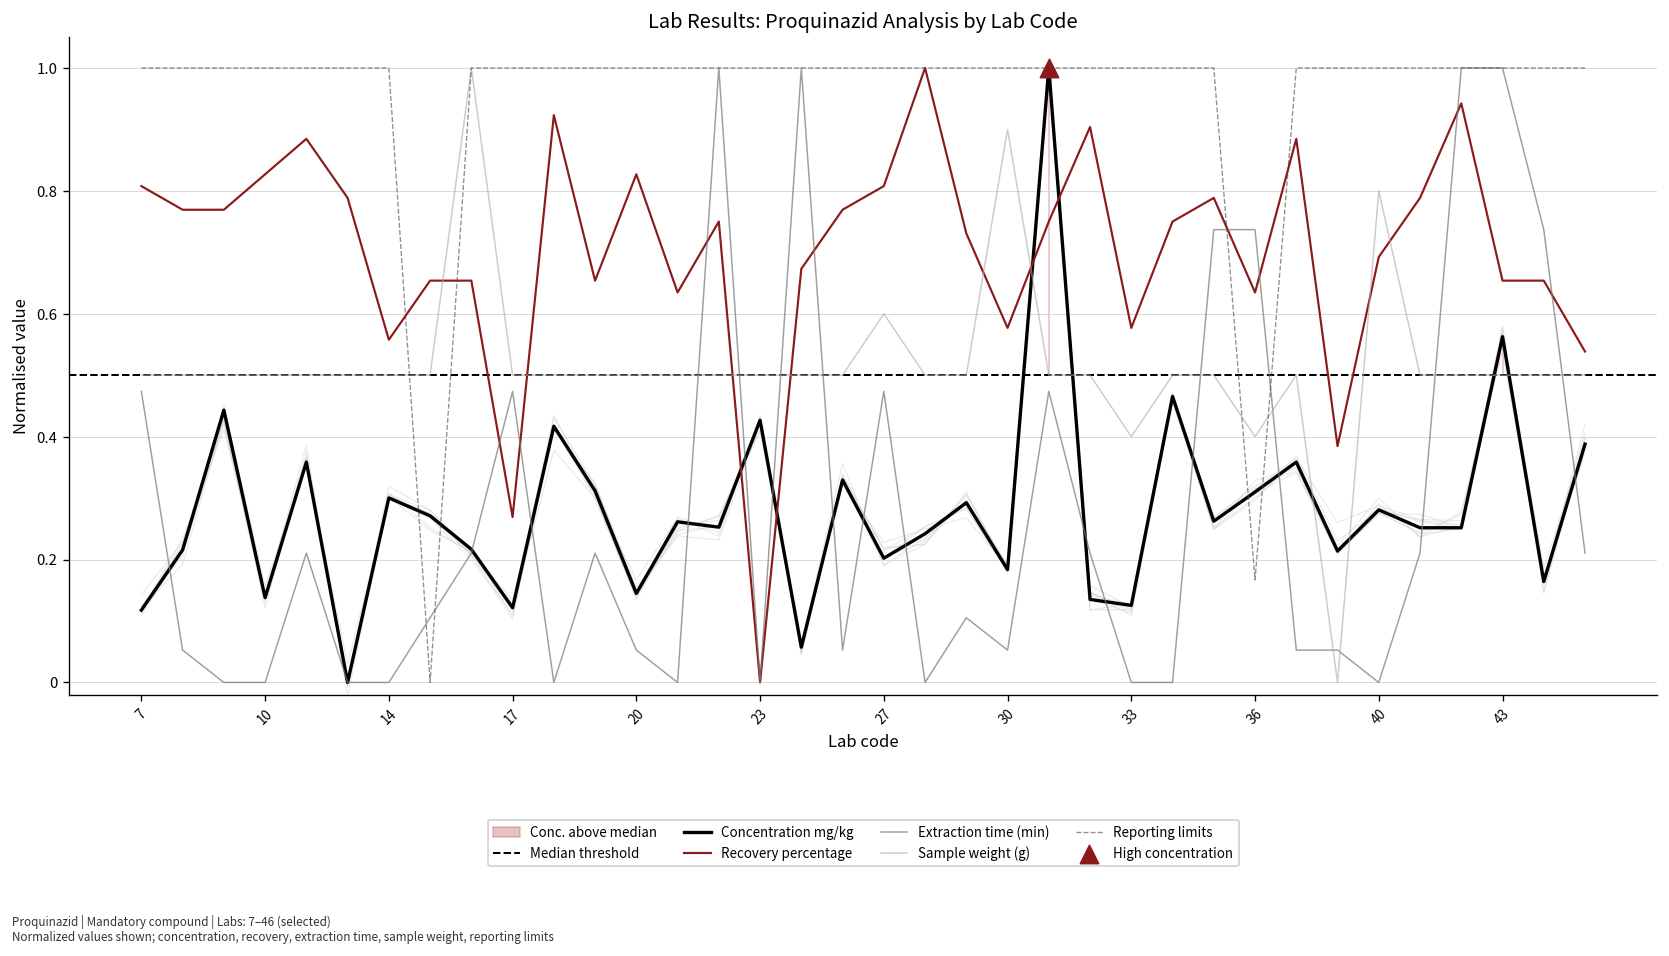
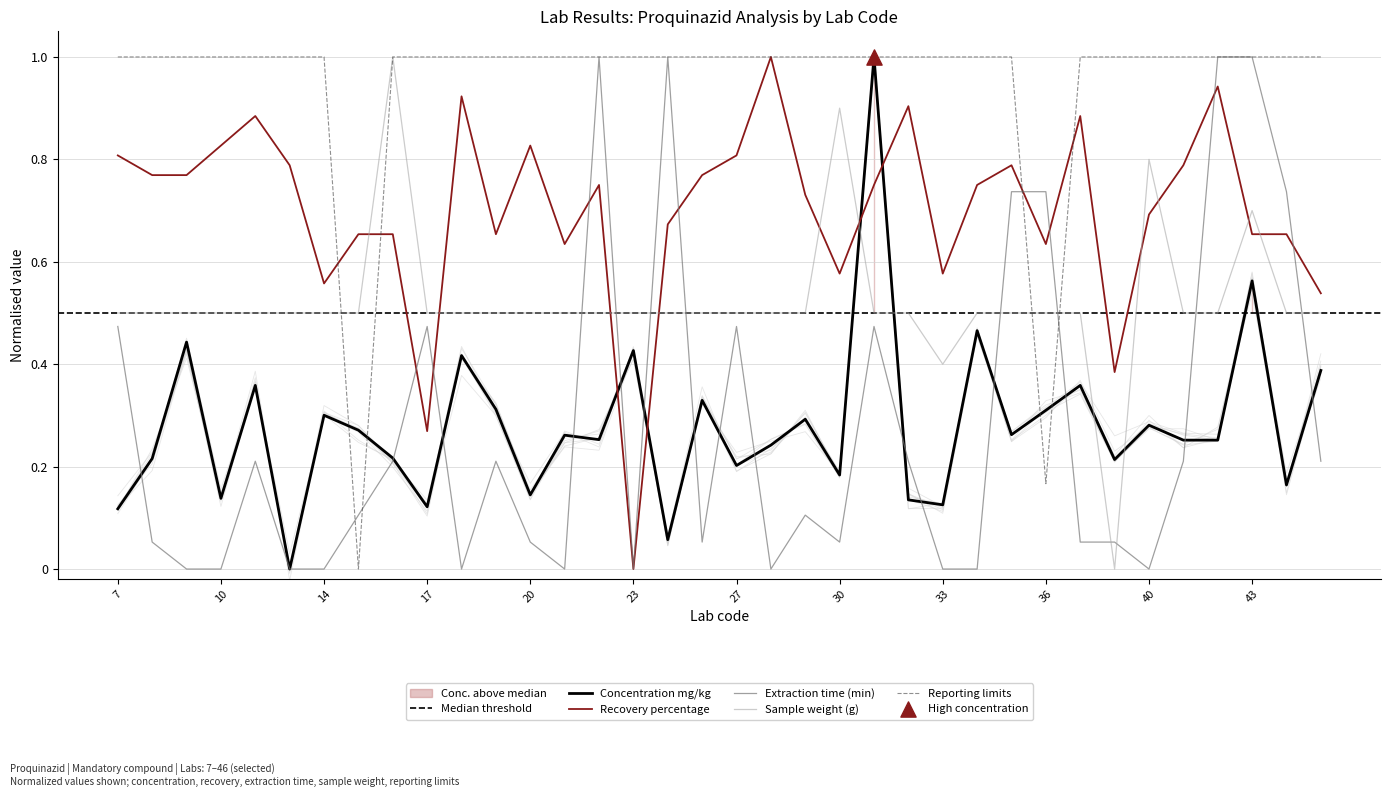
Sample weight (g), 27: 0.60 -> 0.50
Sample weight (g), 36: 0.40 -> 0.50
Sample weight (g), 43: 0.50 -> 0.70
